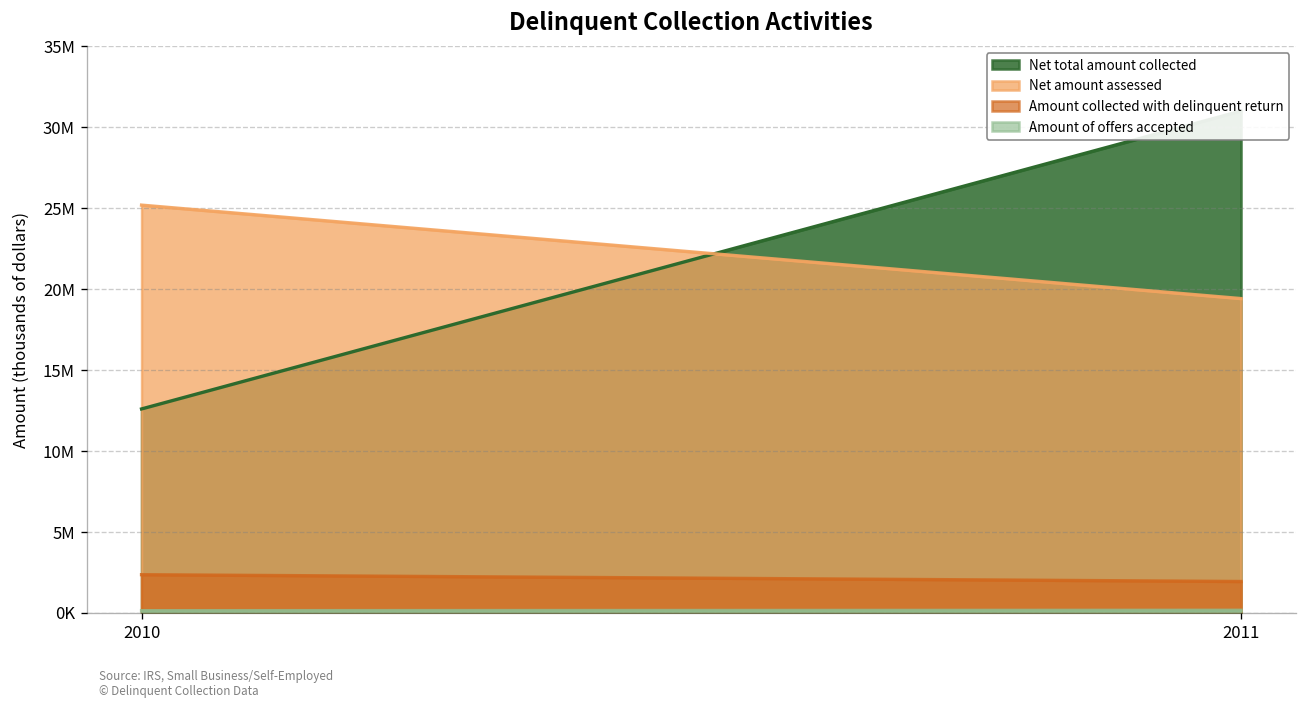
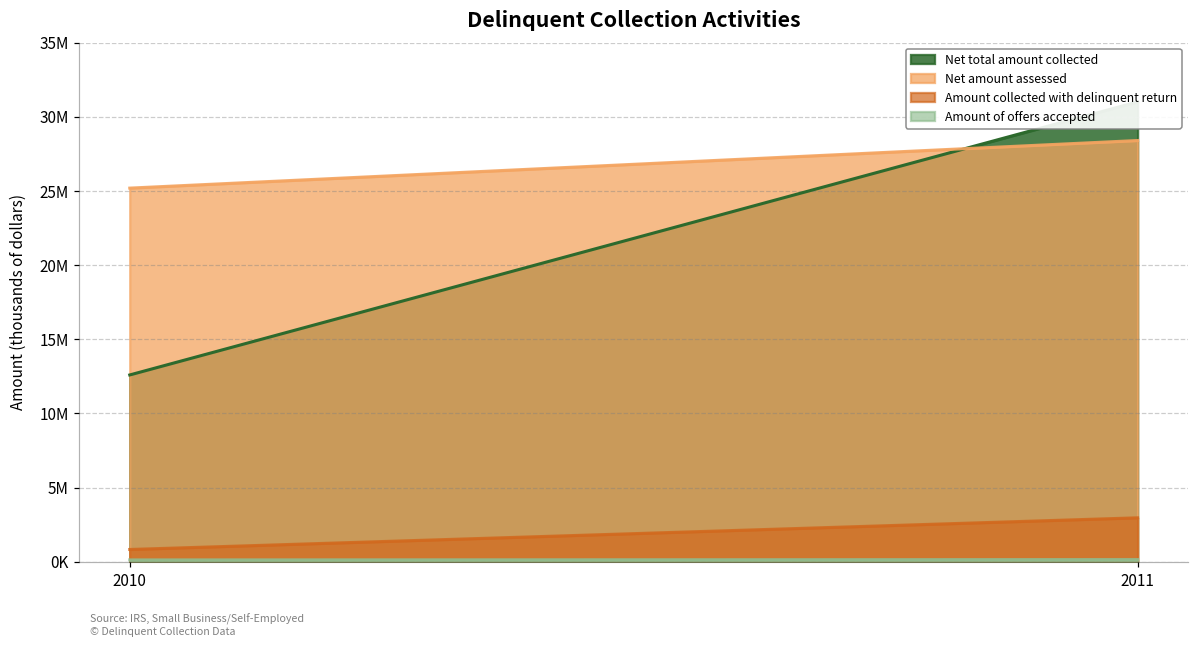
Amount collected with delinquent return, 2010: 2400000 -> 800000
Net amount assessed, 2011: 19400000 -> 28400000
Amount collected with delinquent return, 2011: 1900000 -> 3000000
